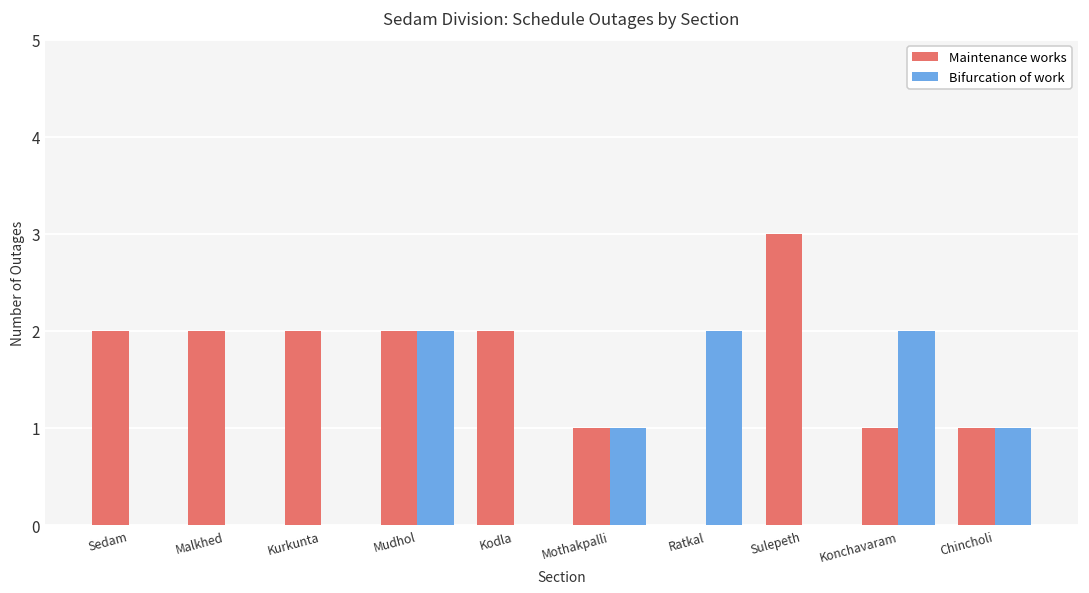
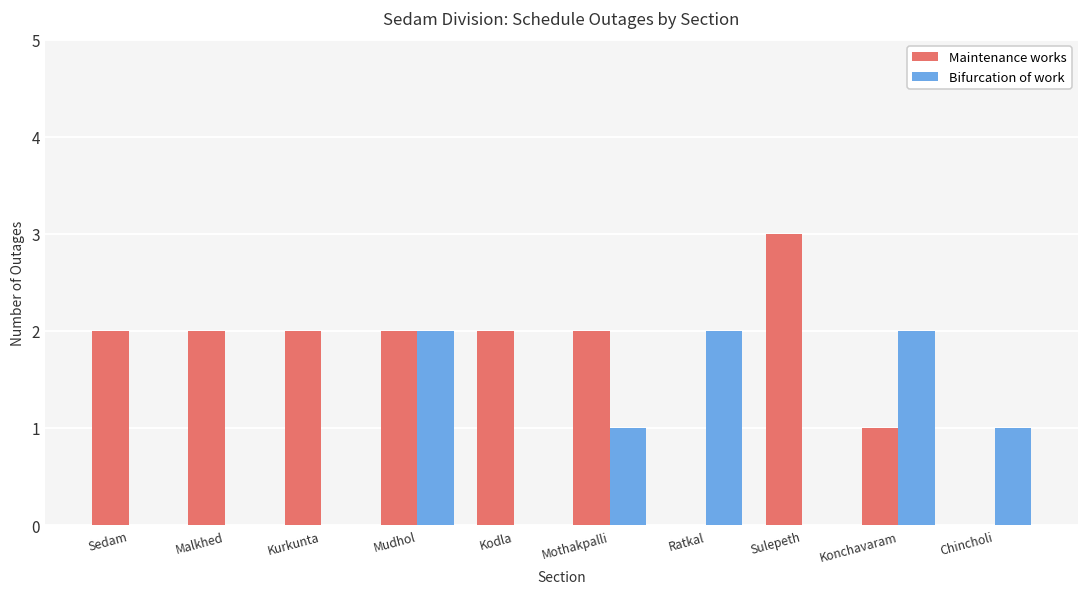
Maintenance works, Mothakpalli: 1 -> 2
Maintenance works, Chincholi: 1 -> 0
